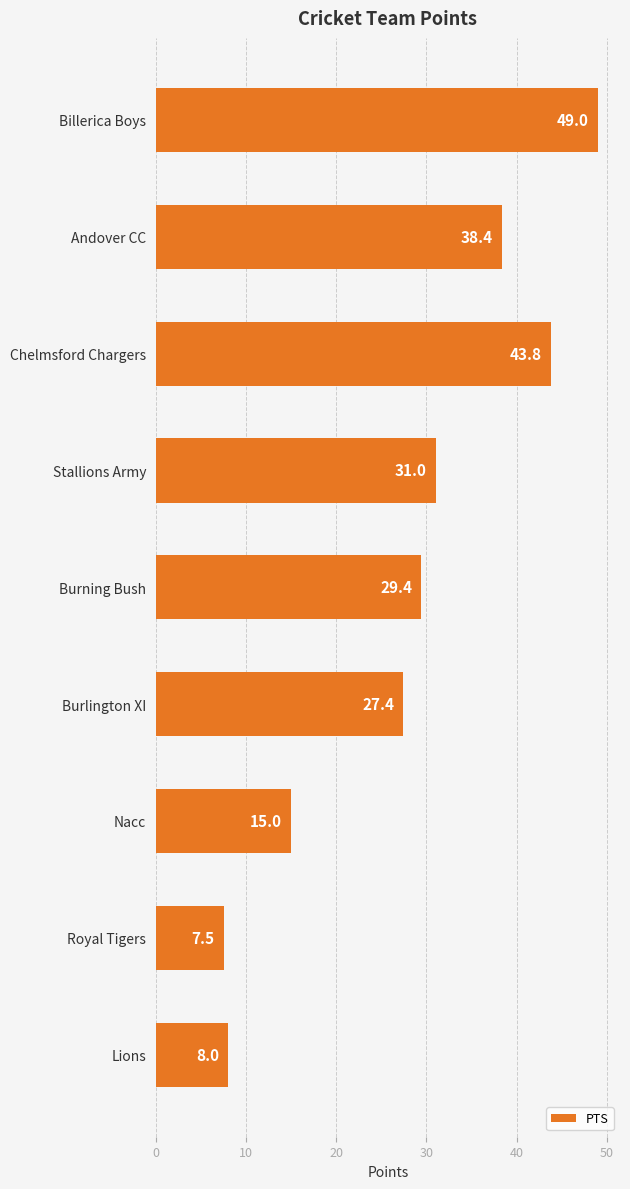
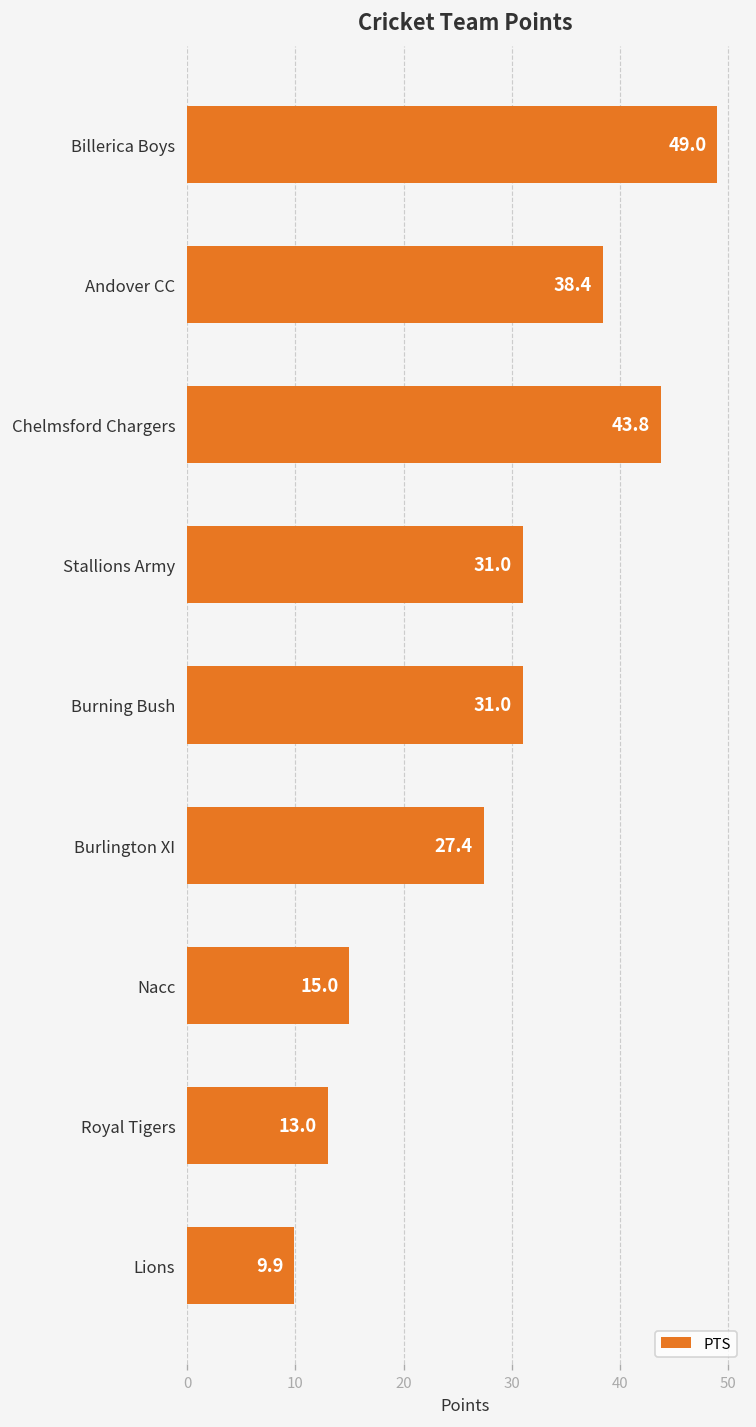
Burning Bush: 29.4 -> 31.0
Royal Tigers: 7.5 -> 13.0
Lions: 8.0 -> 9.9
